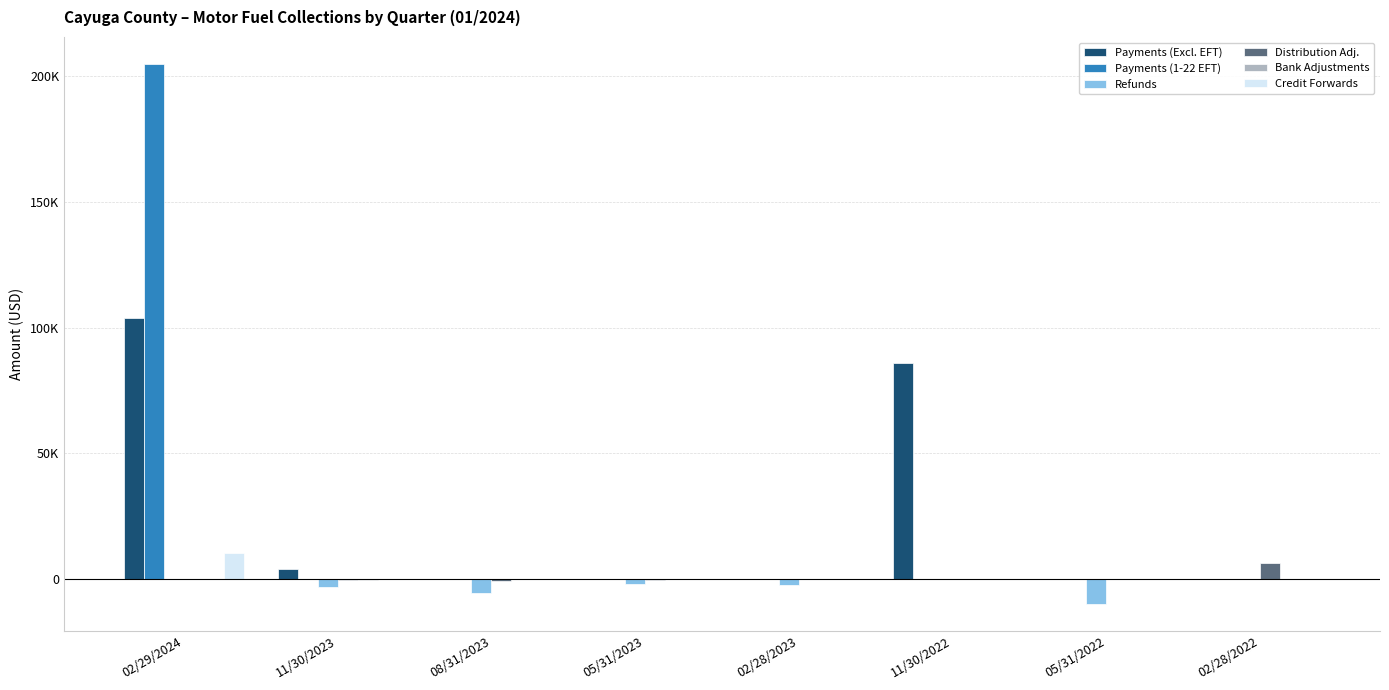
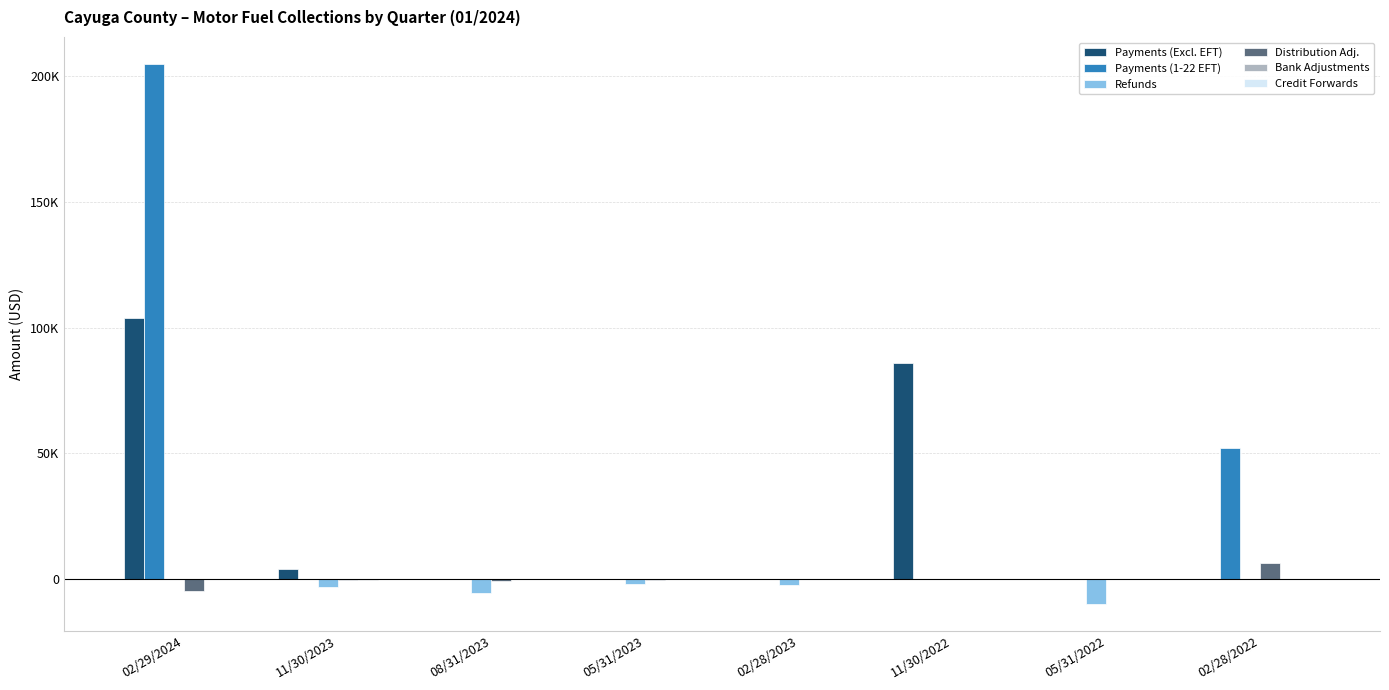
Distribution Adj., 02/29/2024: 0 -> -5000
Credit Forwards, 02/29/2024: 10000 -> 0
Payments (1-22 EFT), 02/28/2022: 0 -> 52000
